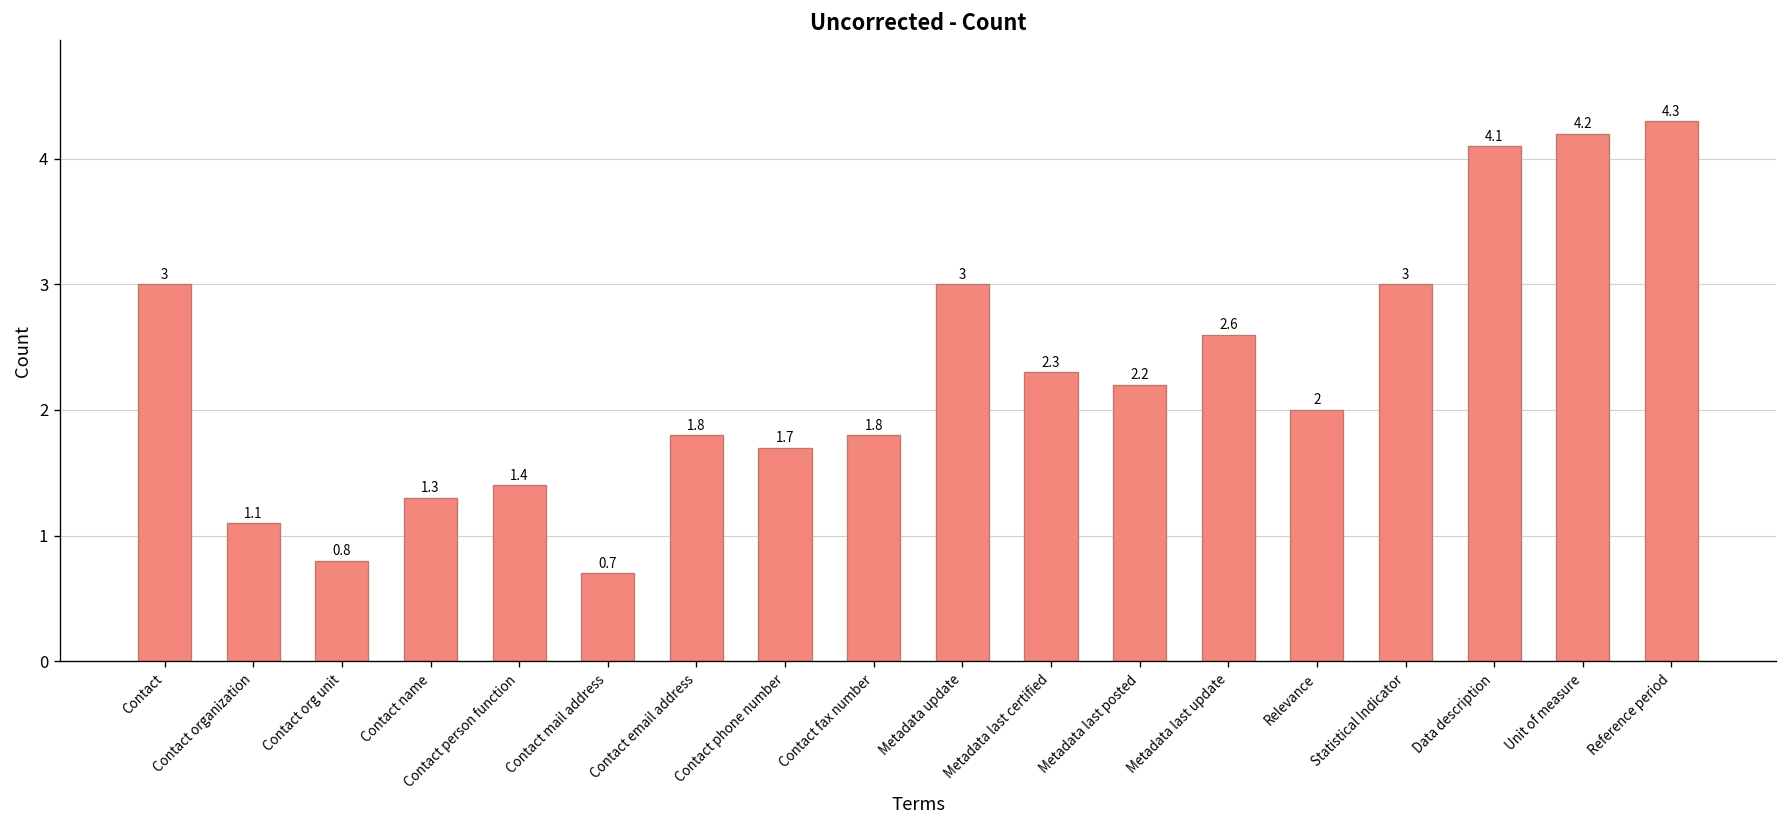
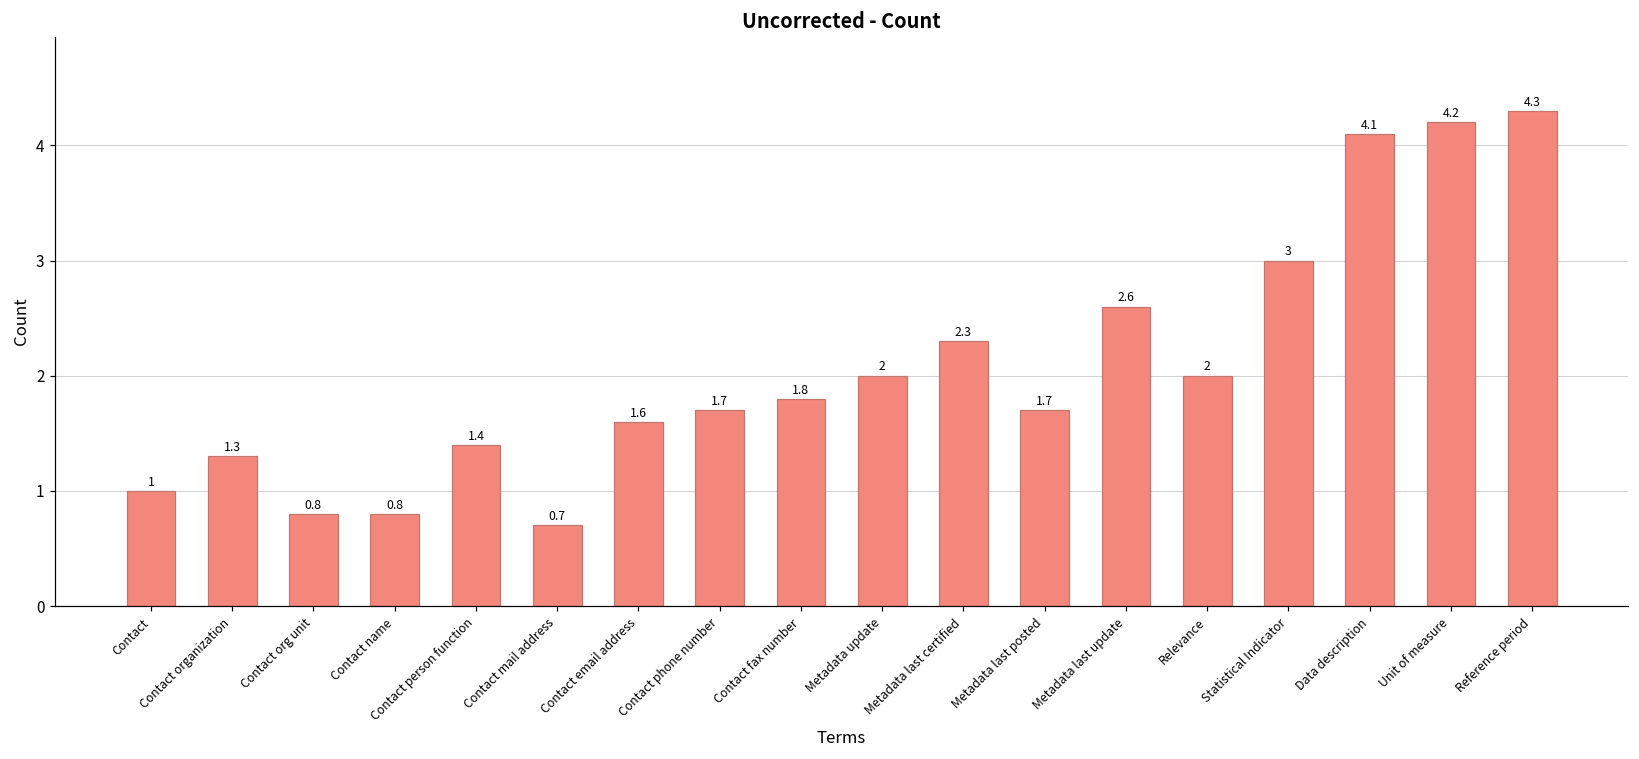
Contact: 3 -> 1
Contact organization: 1.1 -> 1.3
Contact name: 1.3 -> 0.8
Contact email address: 1.8 -> 1.6
Metadata update: 3 -> 2
Metadata last posted: 2.2 -> 1.7
